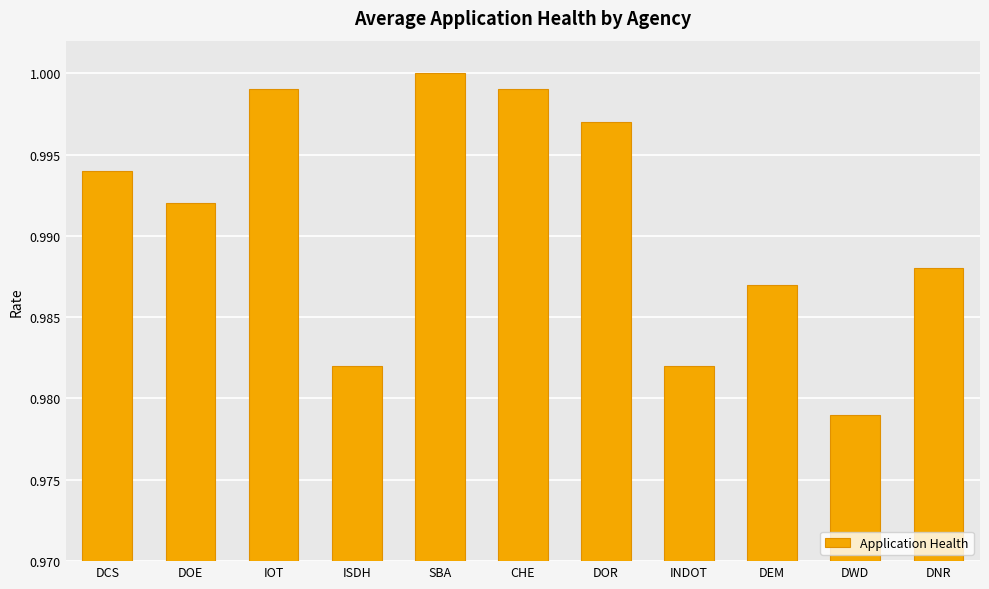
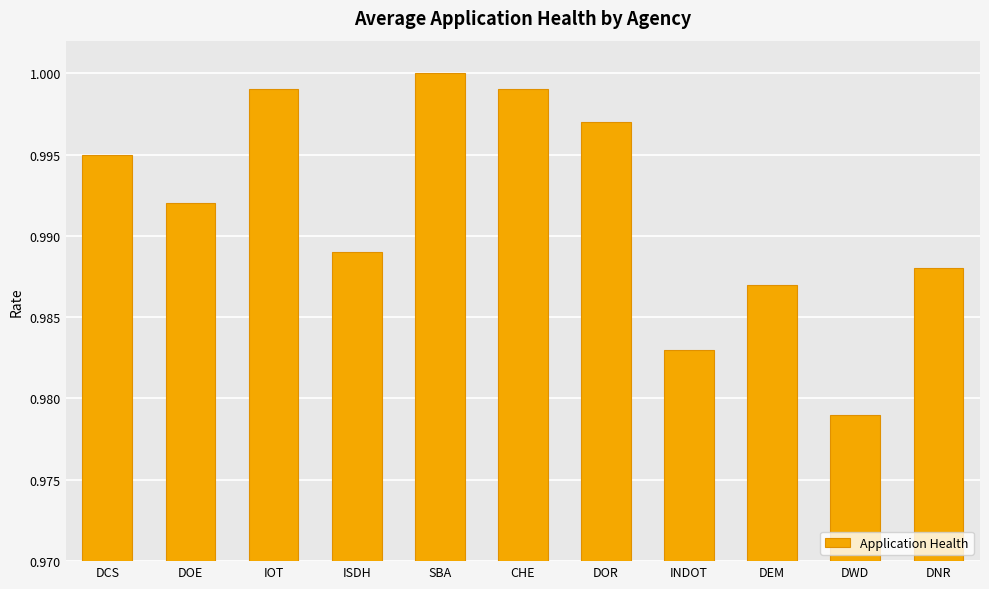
DCS: 0.994 -> 0.995
ISDH: 0.982 -> 0.989
INDOT: 0.982 -> 0.983
